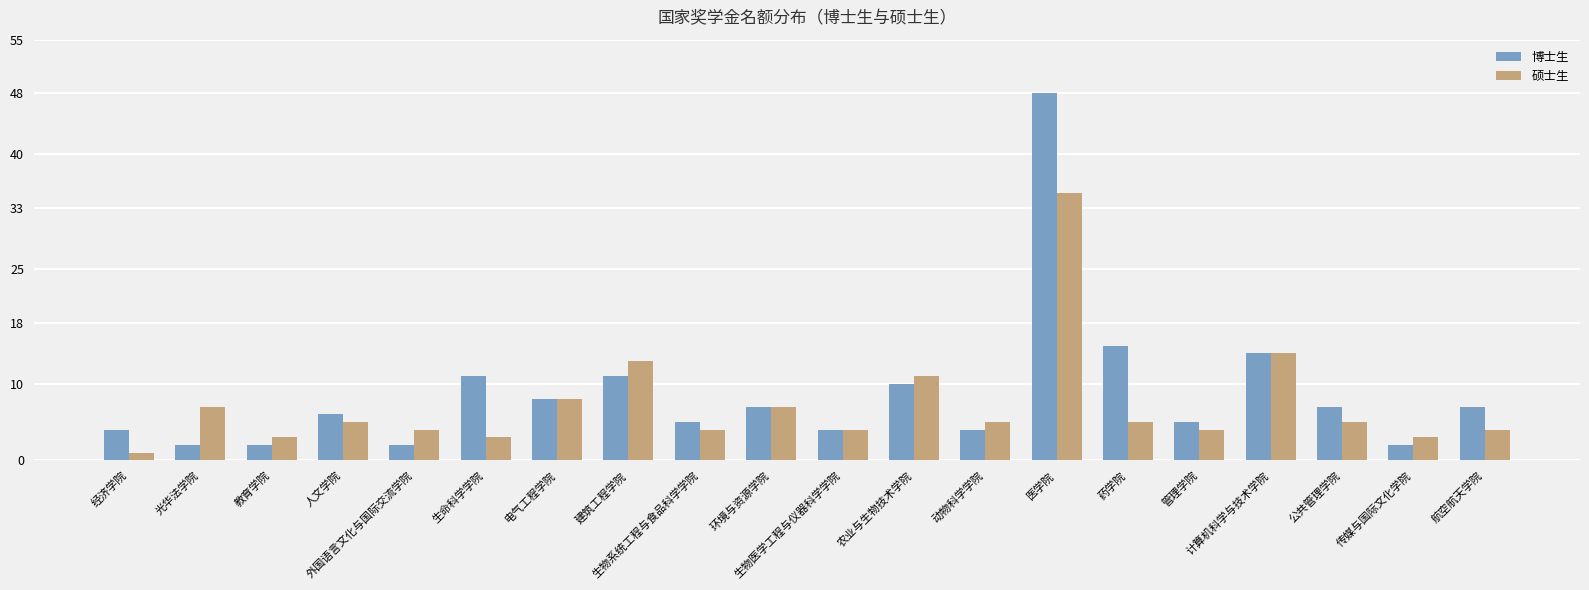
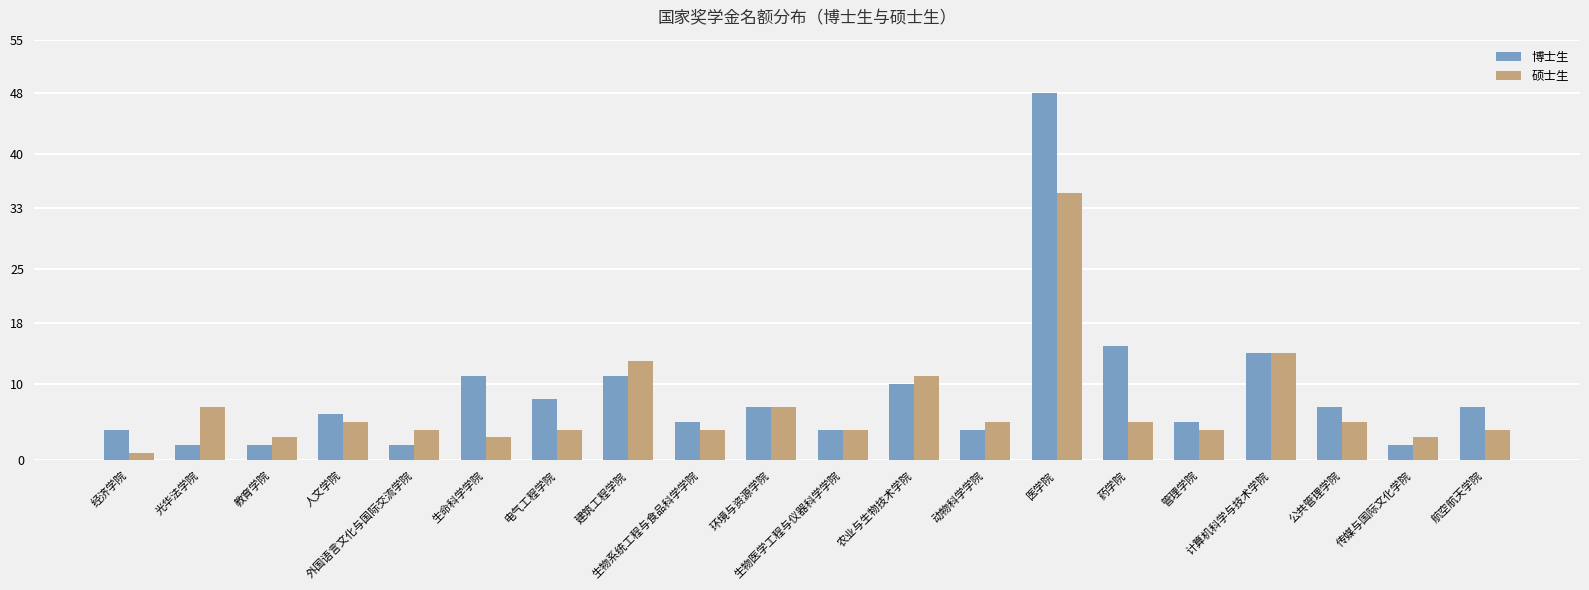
硕士生, 电气工程学院: 8 -> 4
